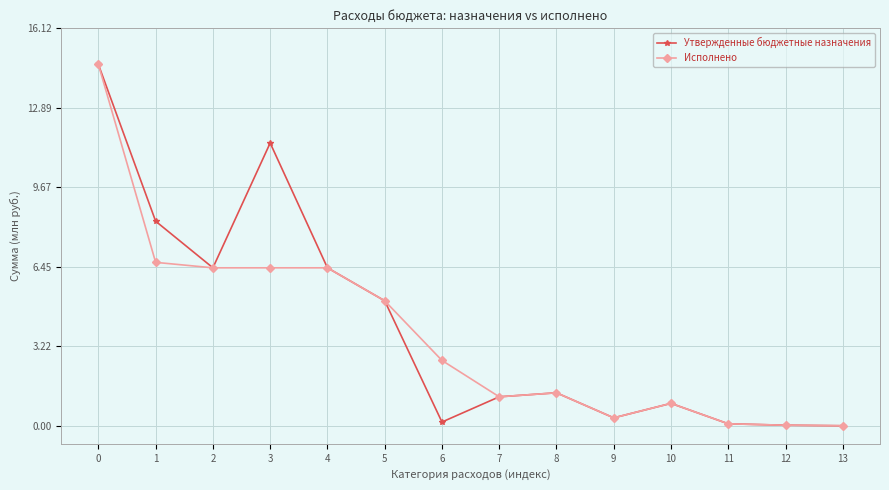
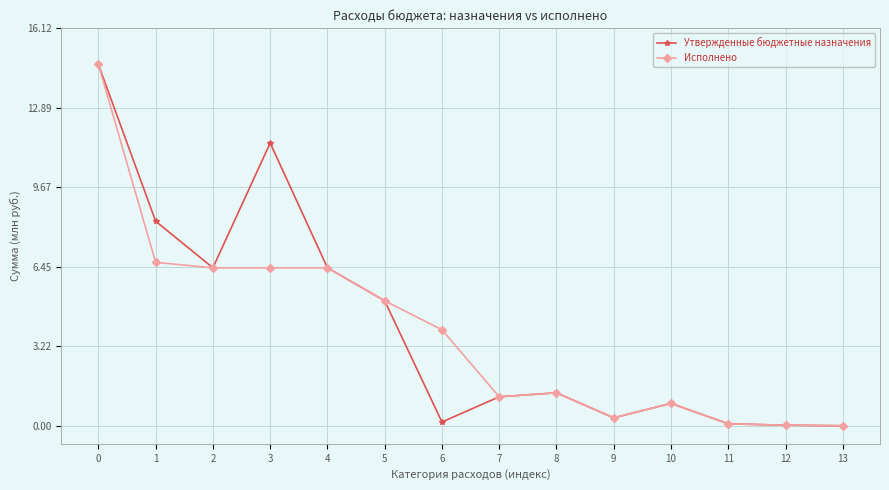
Исполнено, 6: 2.7 -> 3.9
